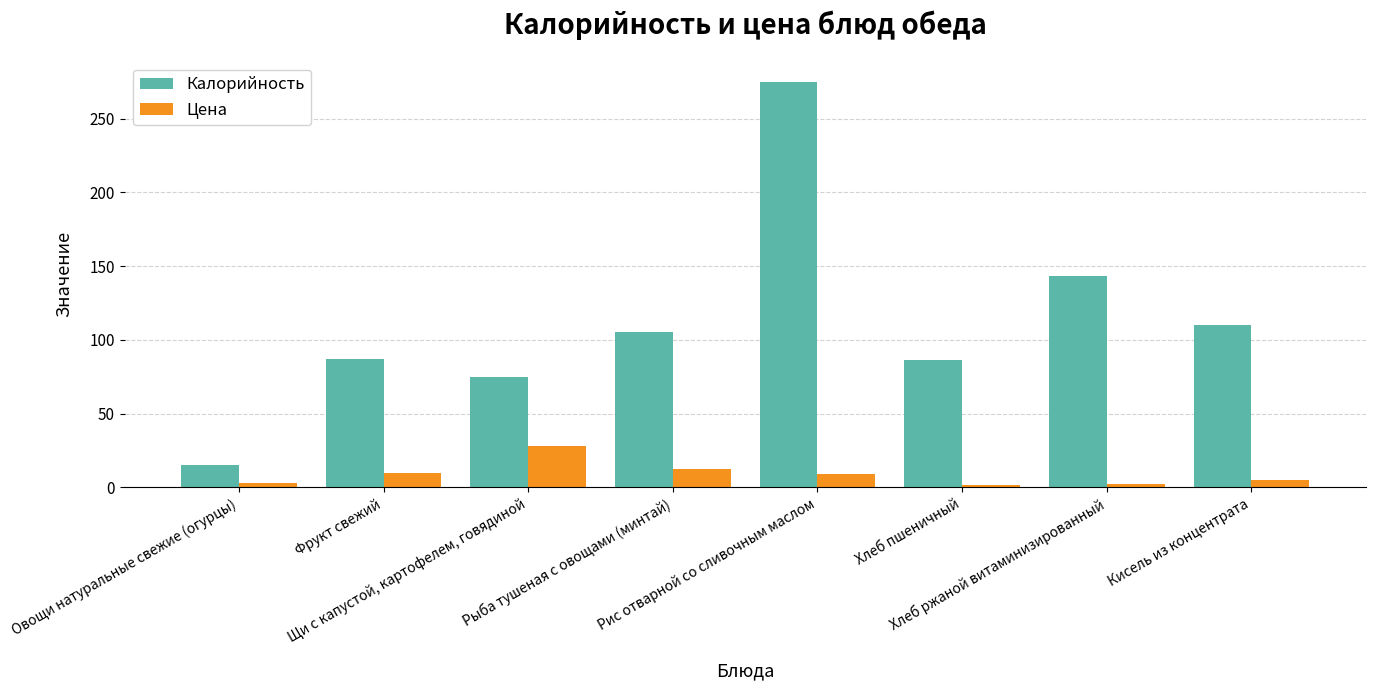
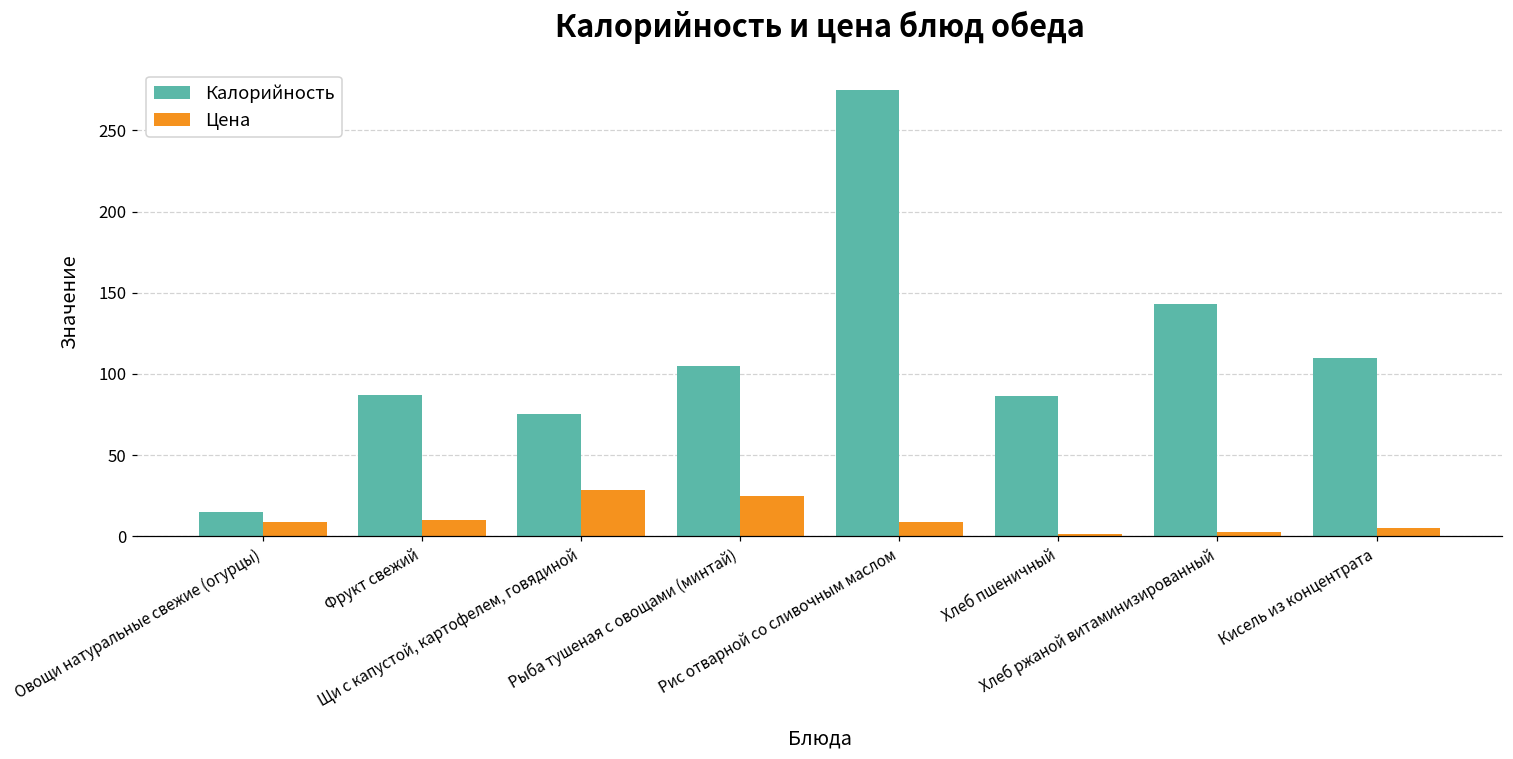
Цена, Овощи натуральные свежие (огурцы): 3 -> 9
Цена, Рыба тушеная с овощами (минтай): 13 -> 25
